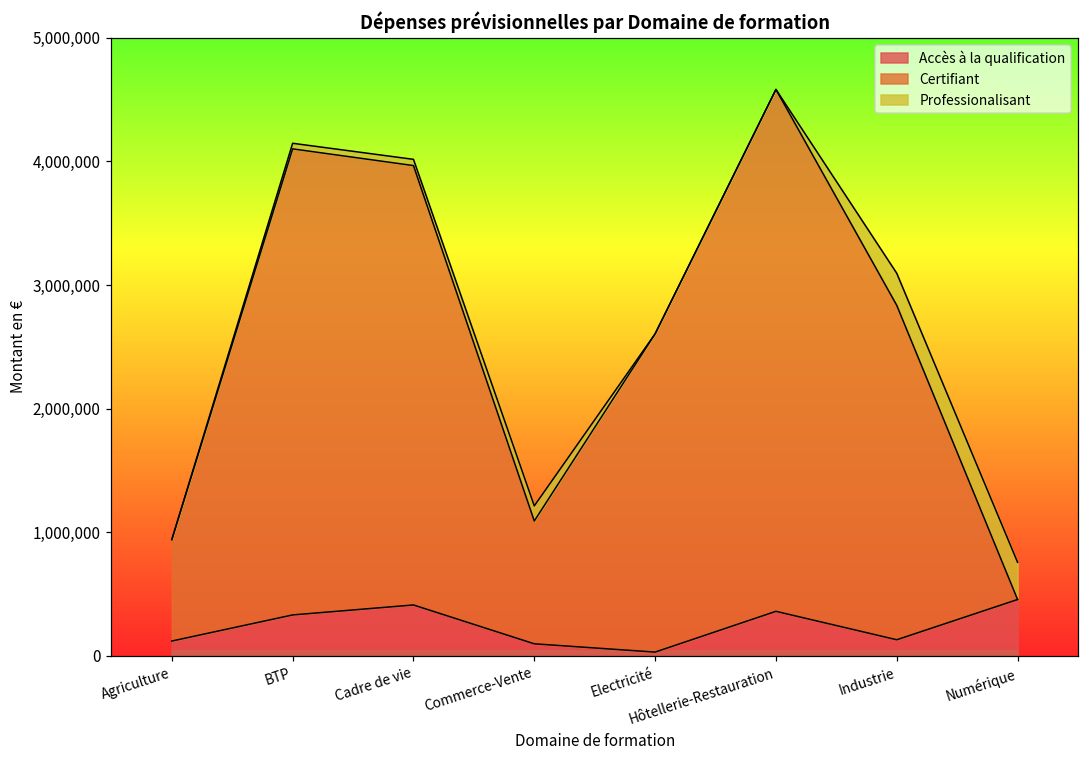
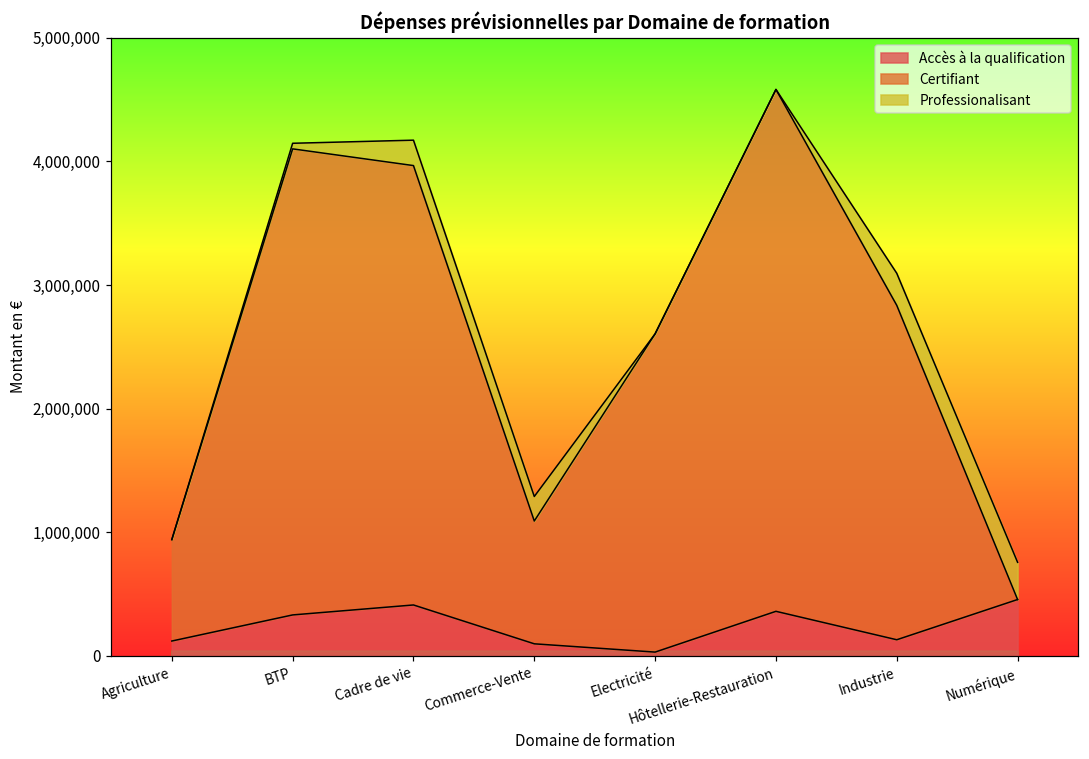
Professionalisant, Cadre de vie: 50,000 -> 210,000
Professionalisant, Commerce-Vente: 120,000 -> 200,000
